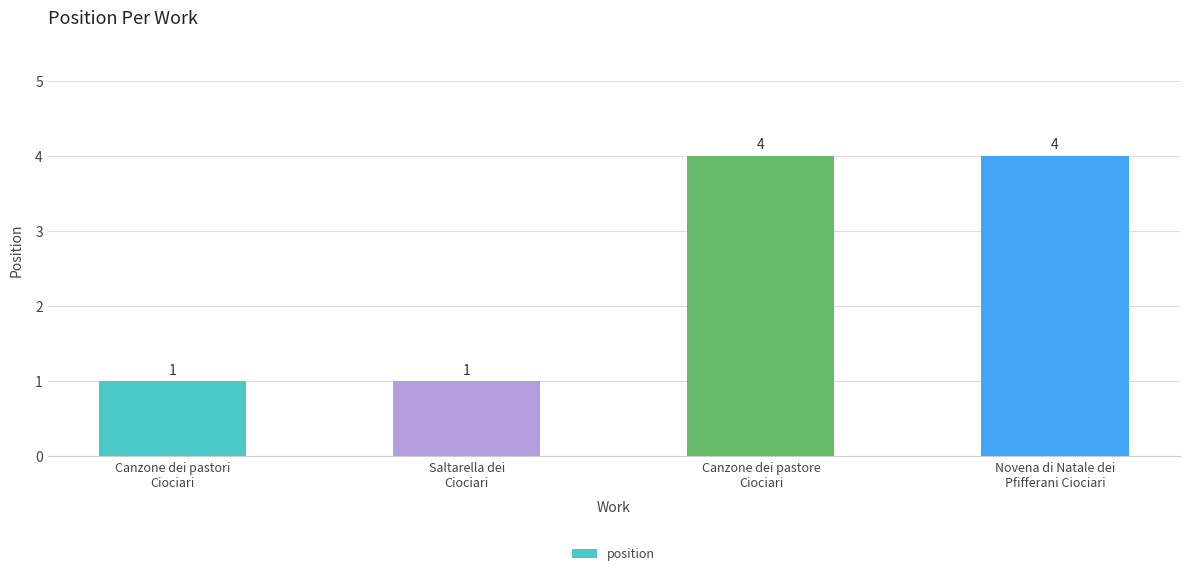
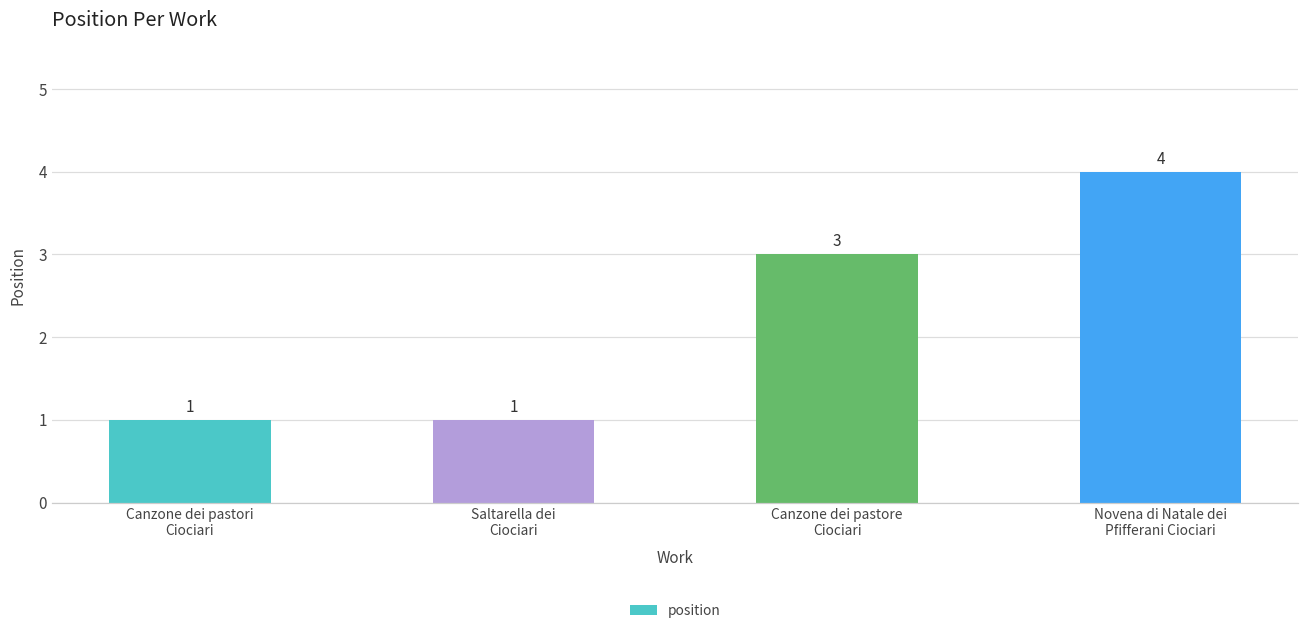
Canzone dei pastore Ciociari: 4 -> 3
